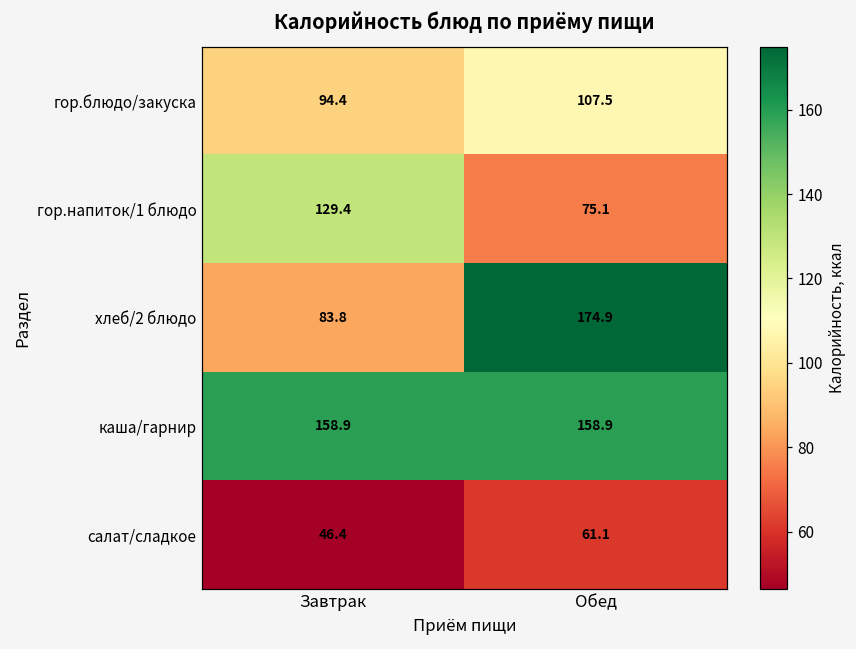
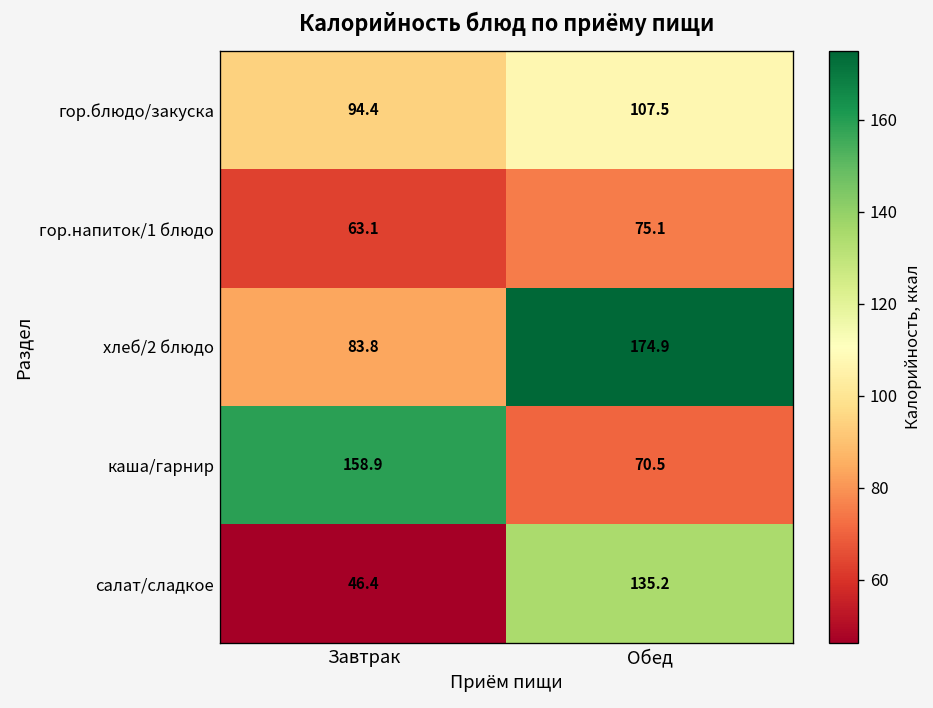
гор.напиток/1 блюдо, Завтрак: 129.4 -> 63.1
каша/гарнир, Обед: 158.9 -> 70.5
салат/сладкое, Обед: 61.1 -> 135.2
